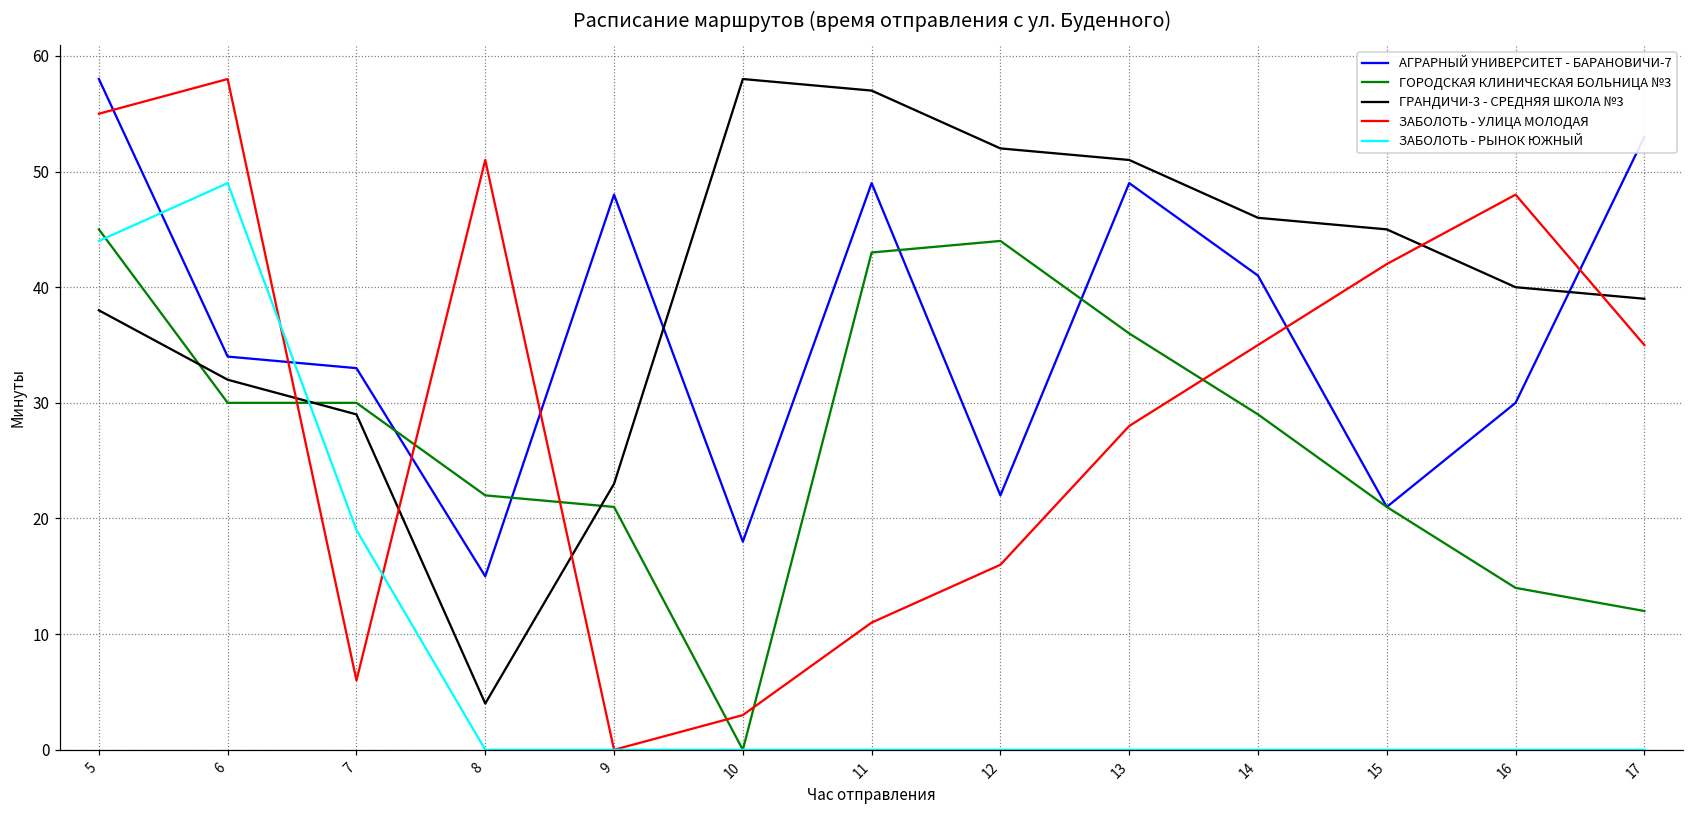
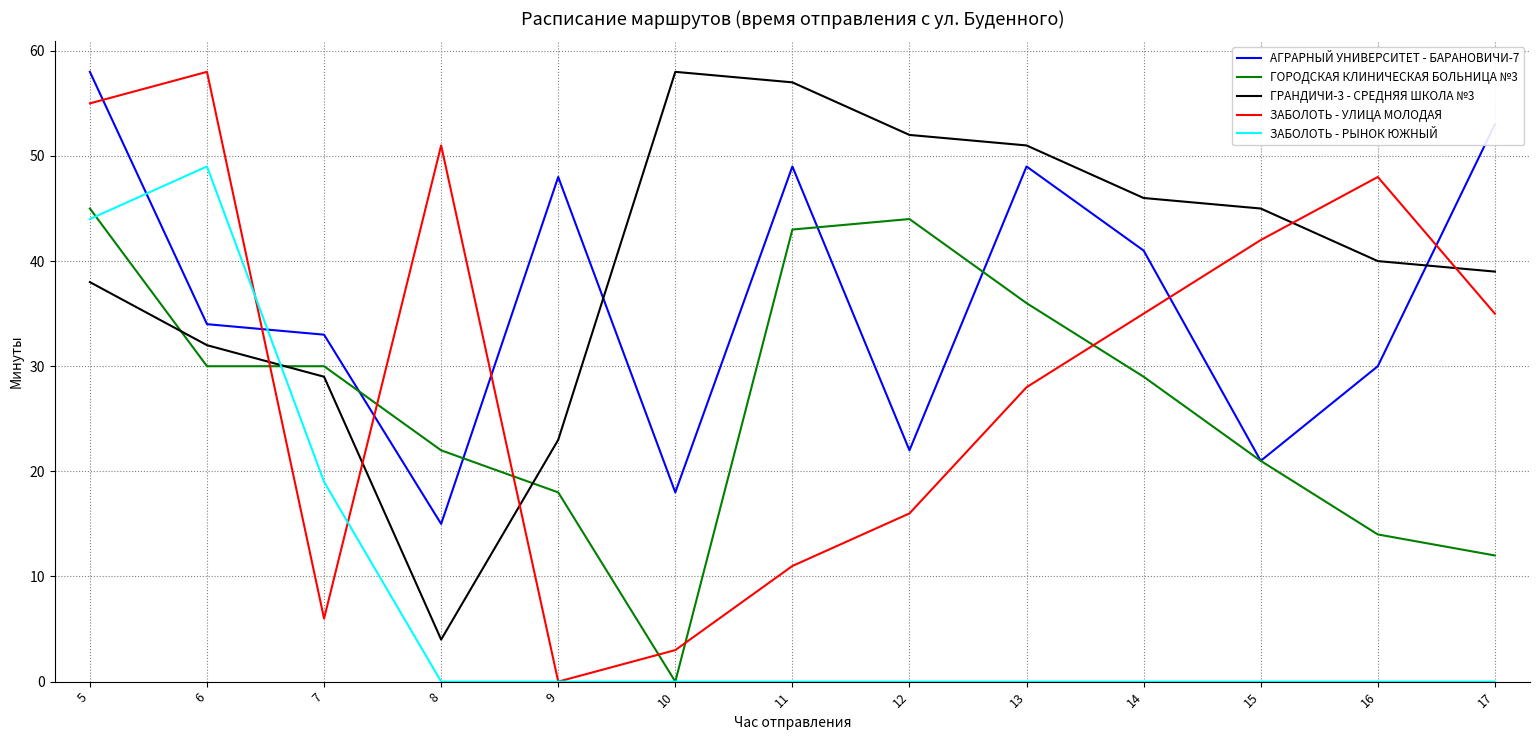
ГОРОДСКАЯ КЛИНИЧЕСКАЯ БОЛЬНИЦА №3, 9: 21 -> 18
